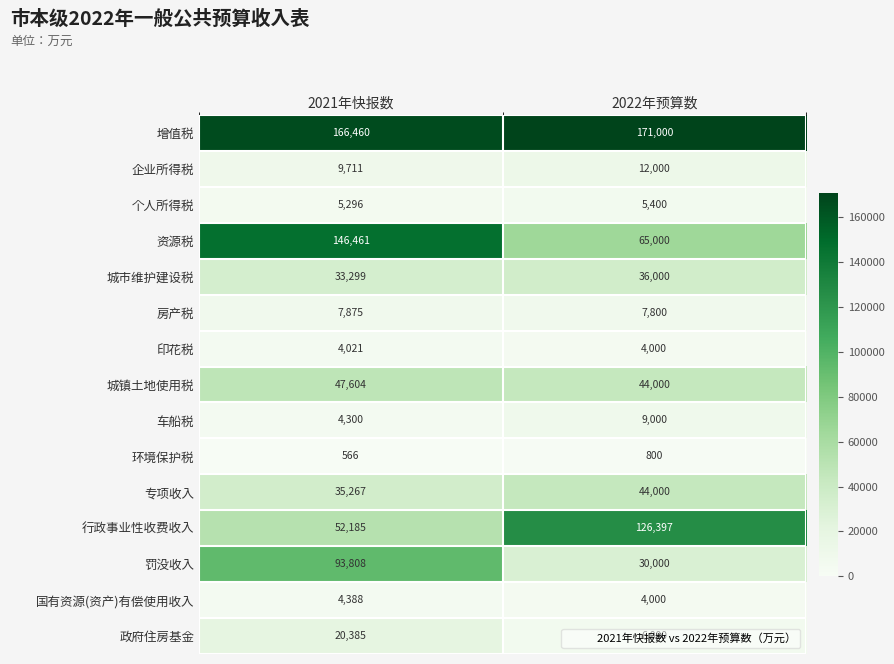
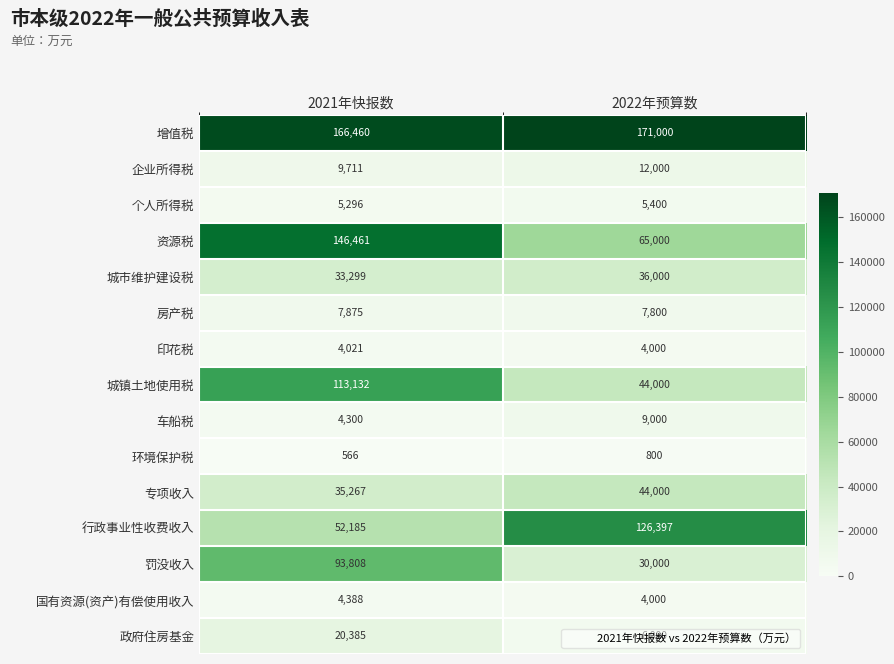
城镇土地使用税, 2021年快报数: 47,604 -> 113,132
